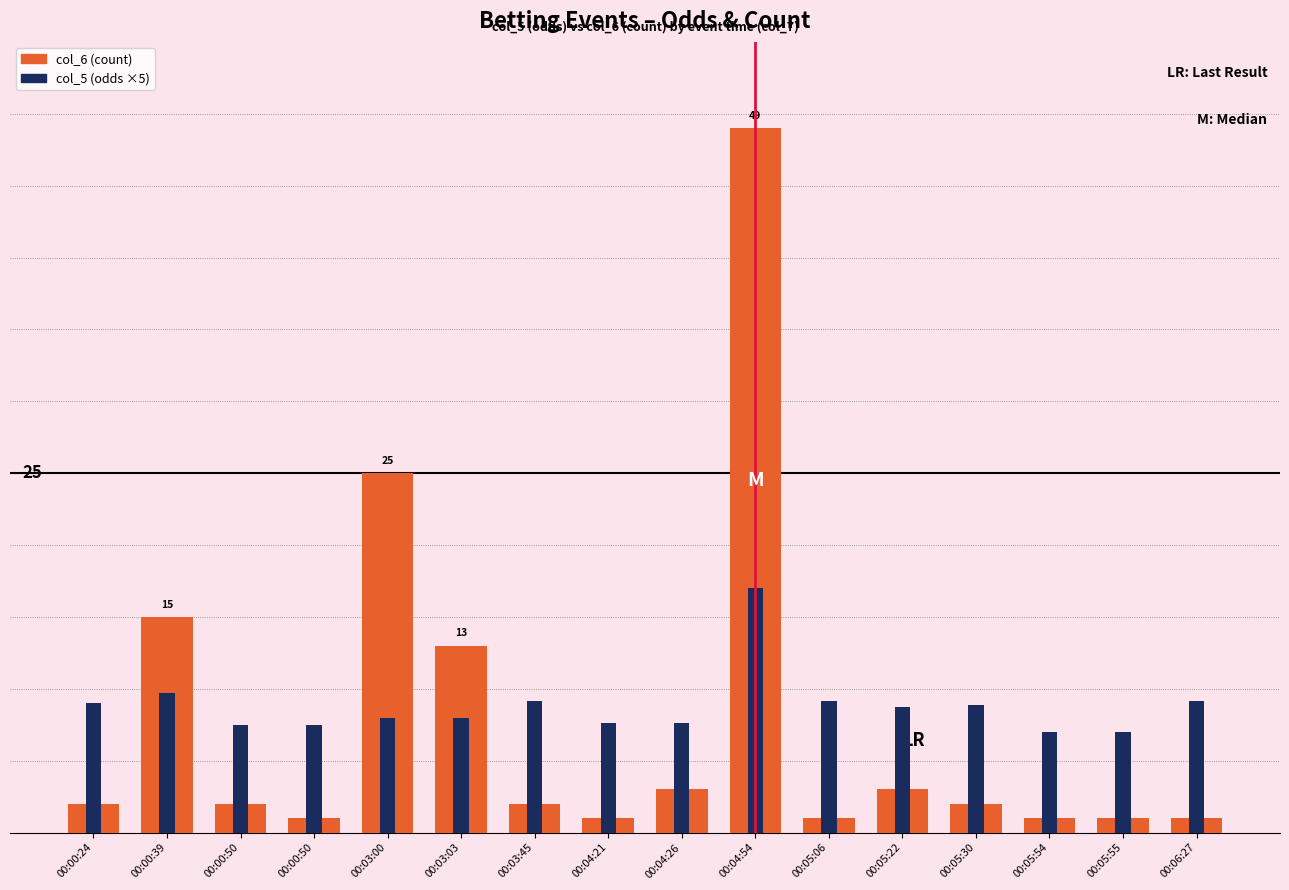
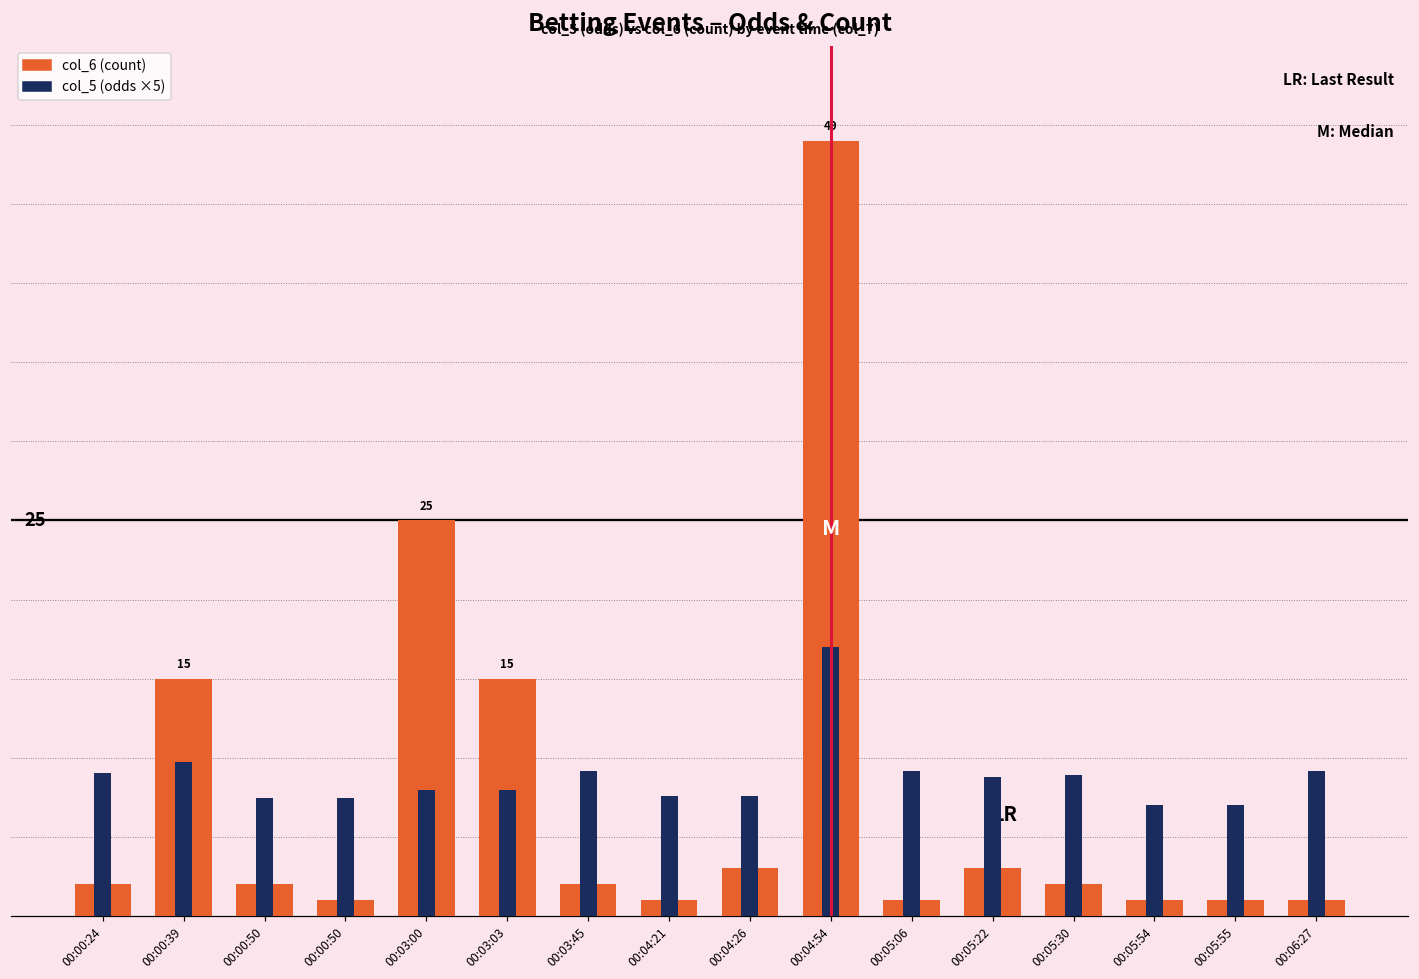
col_6 (count), 00:03:03: 13 -> 15
